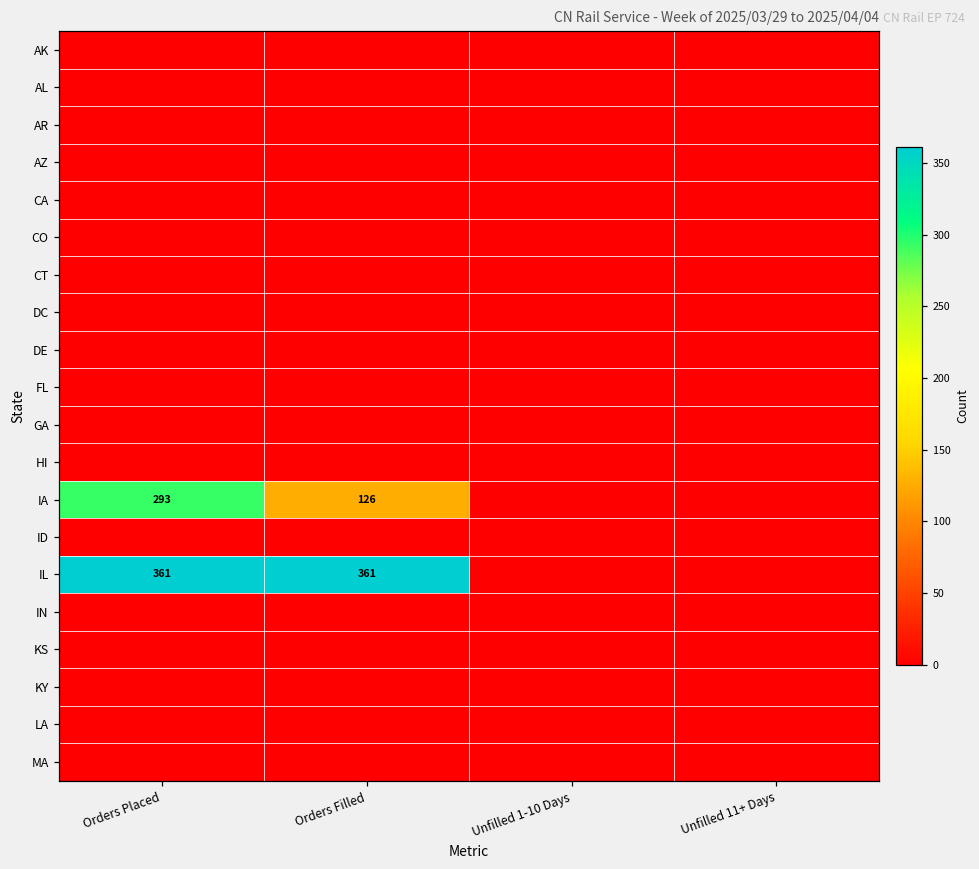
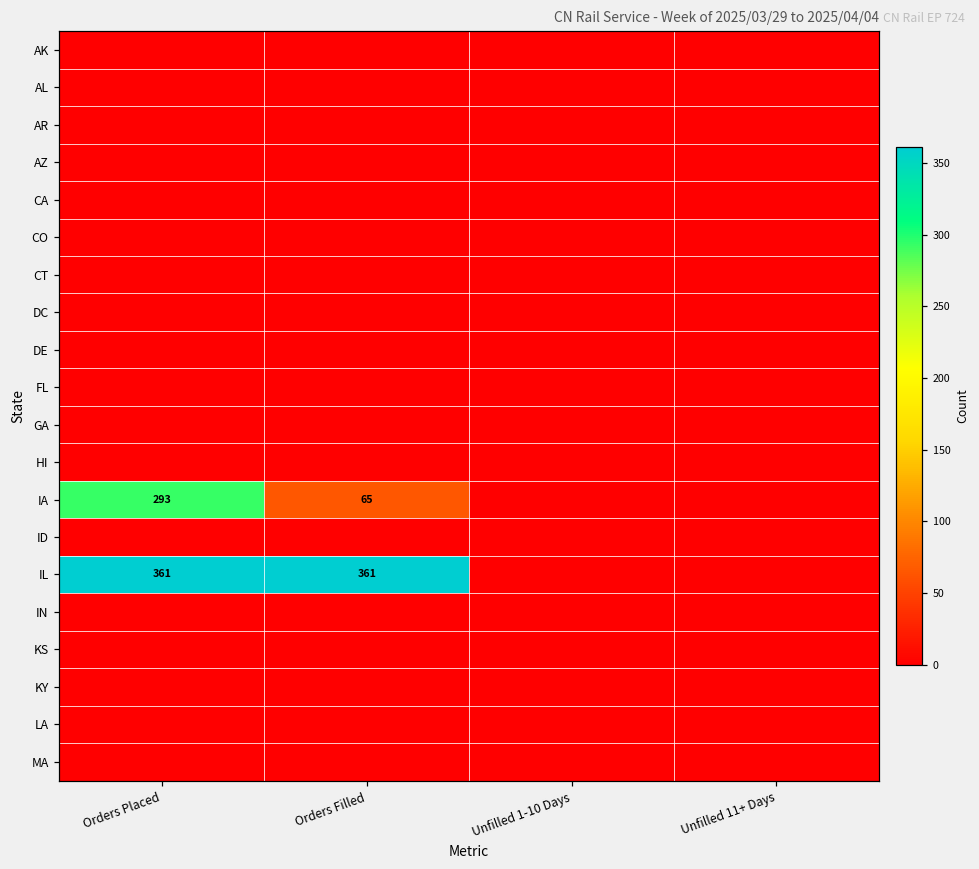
IA, Orders Filled: 126 -> 65
